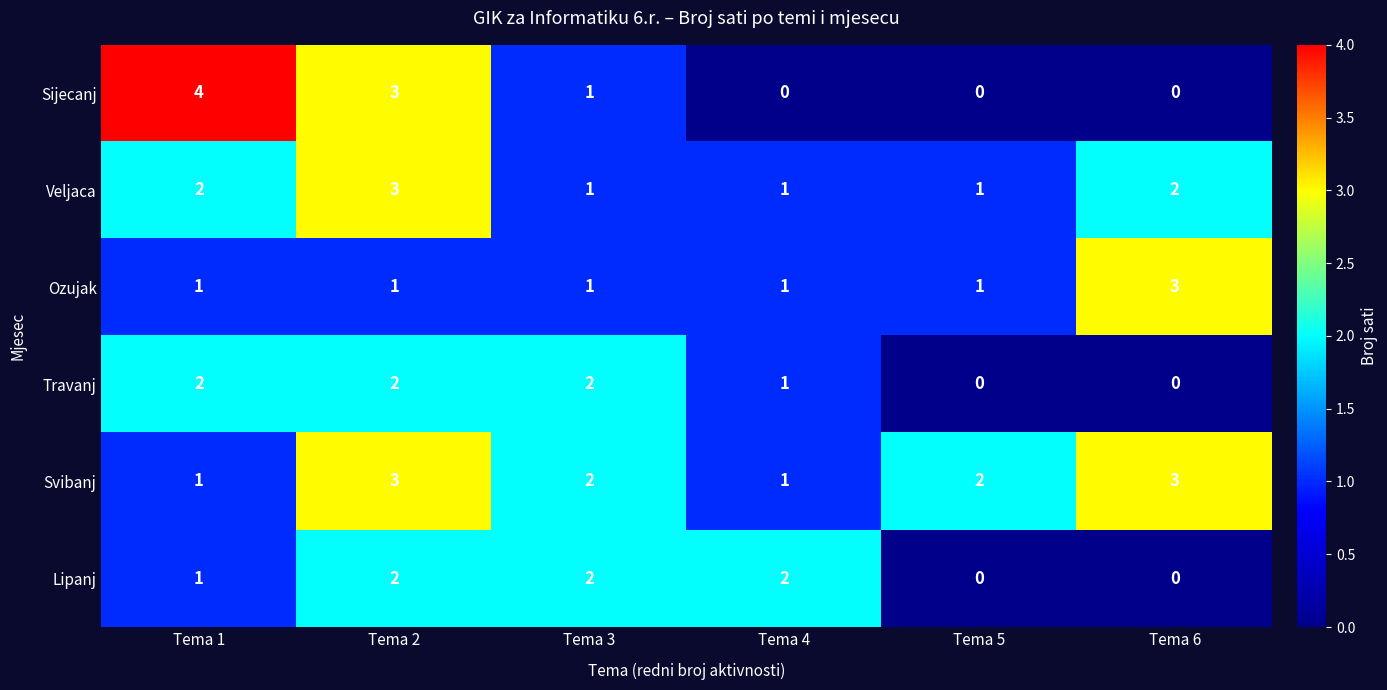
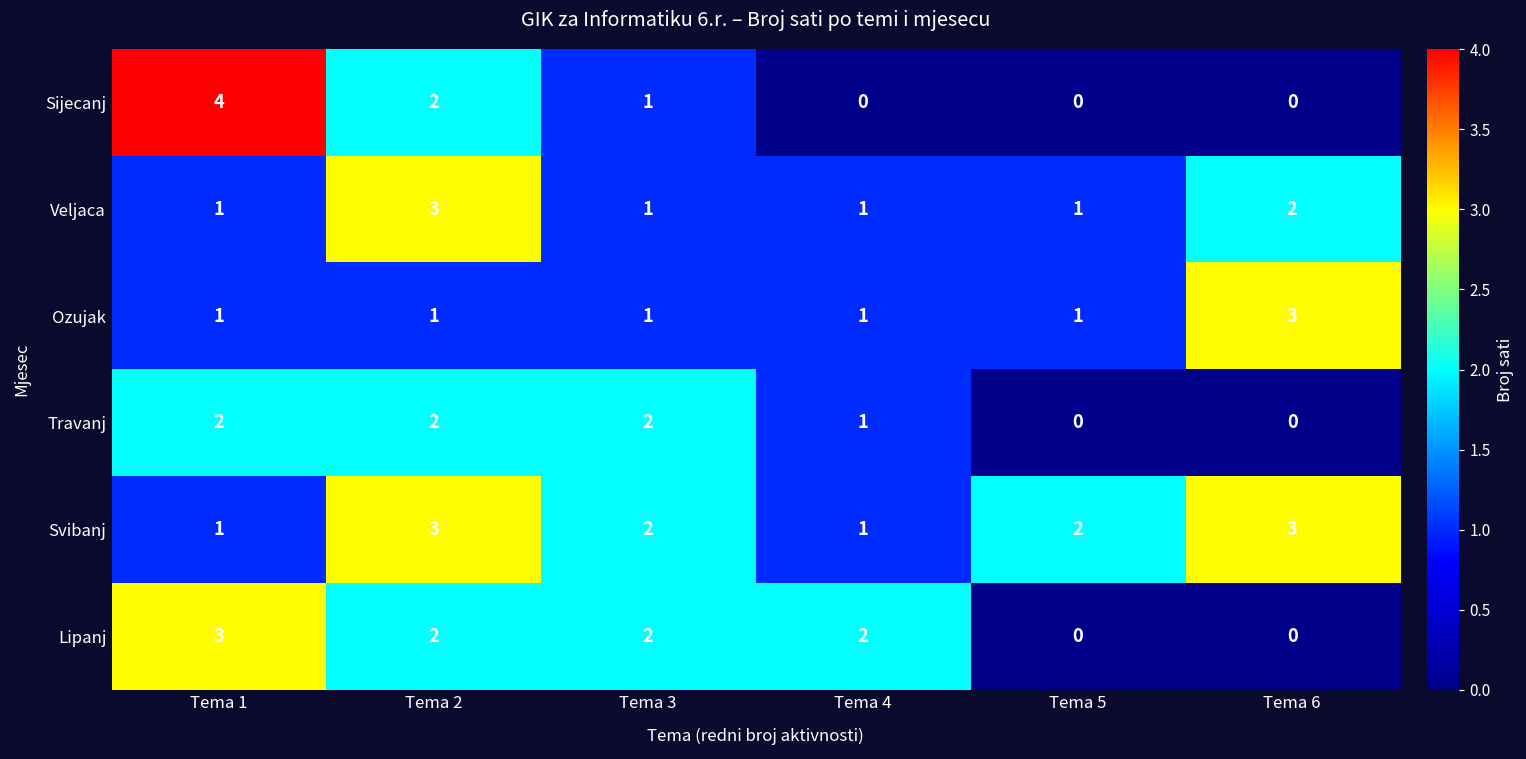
Sijecanj, Tema 2: 3 -> 2
Veljaca, Tema 1: 2 -> 1
Lipanj, Tema 1: 1 -> 3
